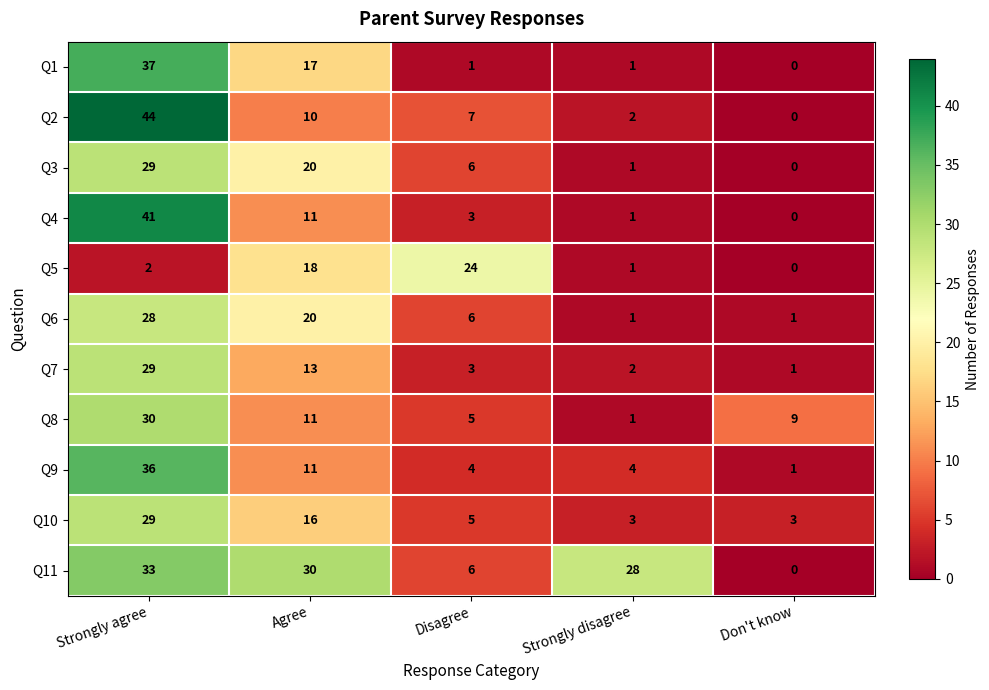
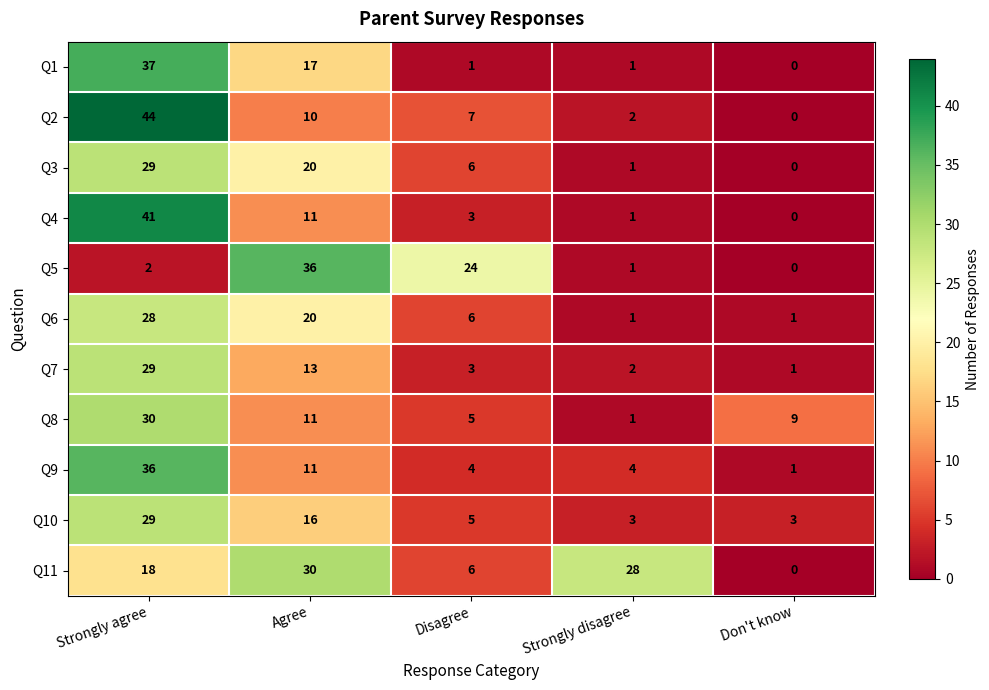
Q5, Agree: 18 -> 36
Q11, Strongly agree: 33 -> 18
